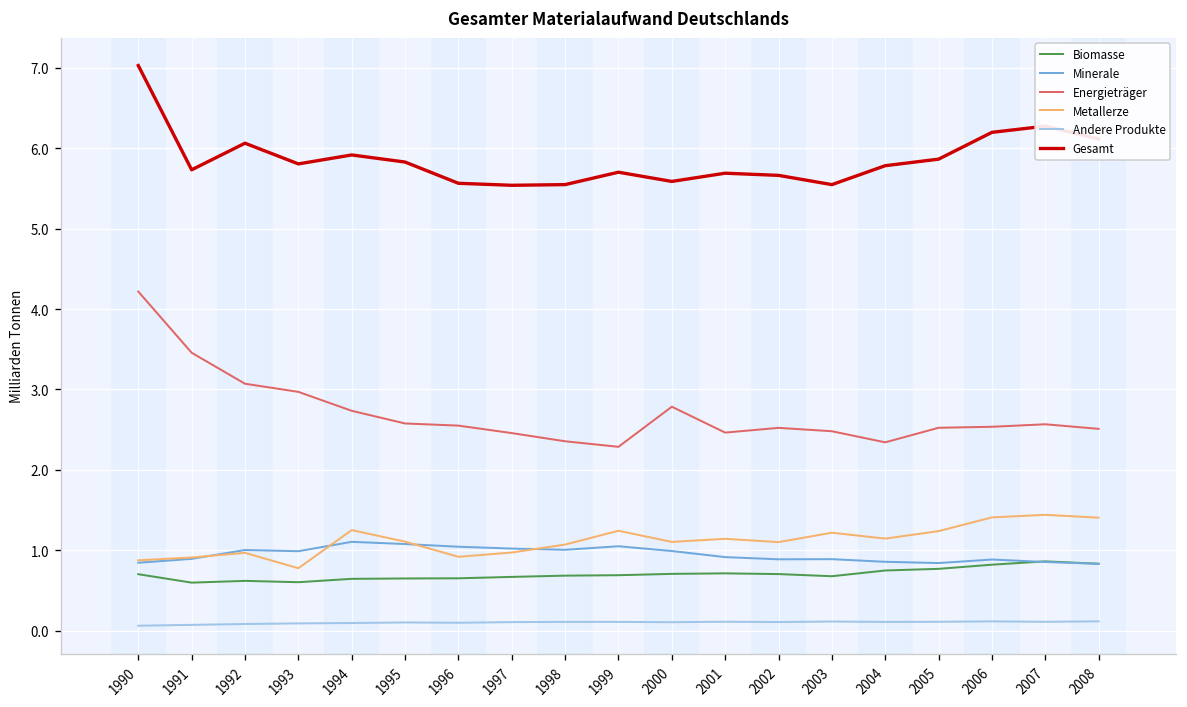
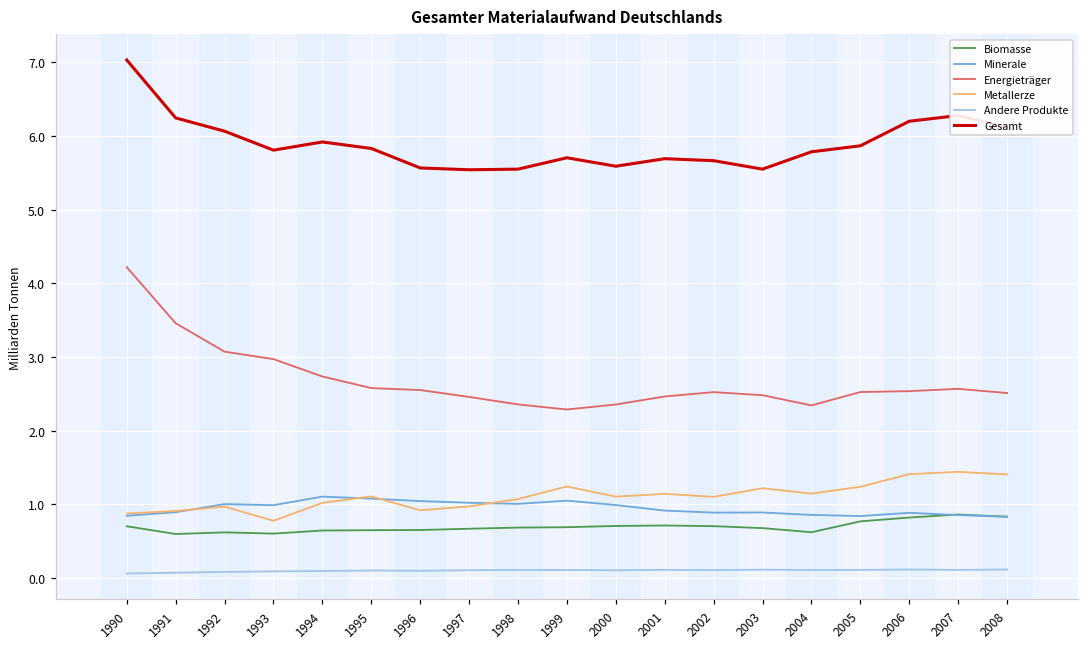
Gesamt, 1991: 5.7 -> 6.2
Metallerze, 1994: 1.3 -> 1.0
Energieträger, 2000: 2.8 -> 2.4
Biomasse, 2004: 0.7 -> 0.6
